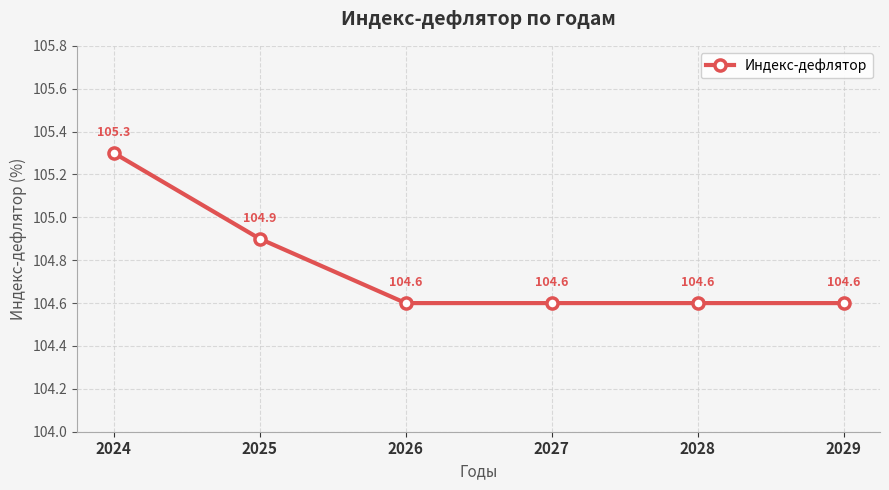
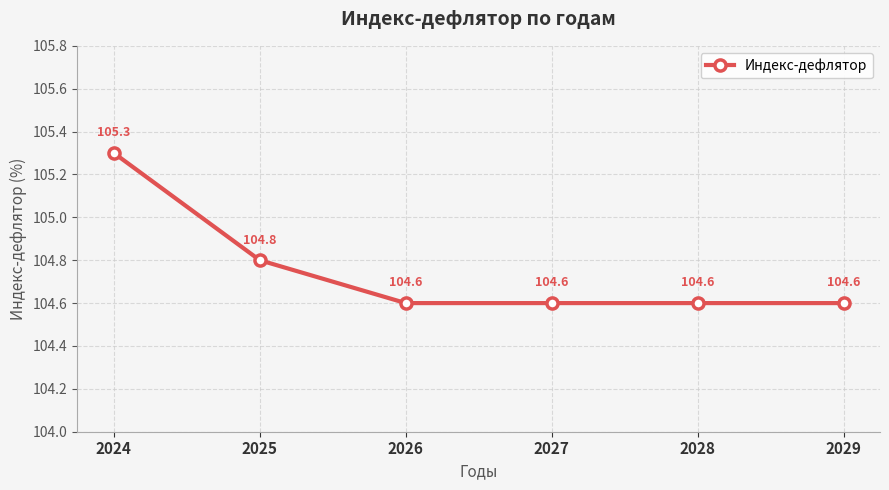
2025: 104.9 -> 104.8
